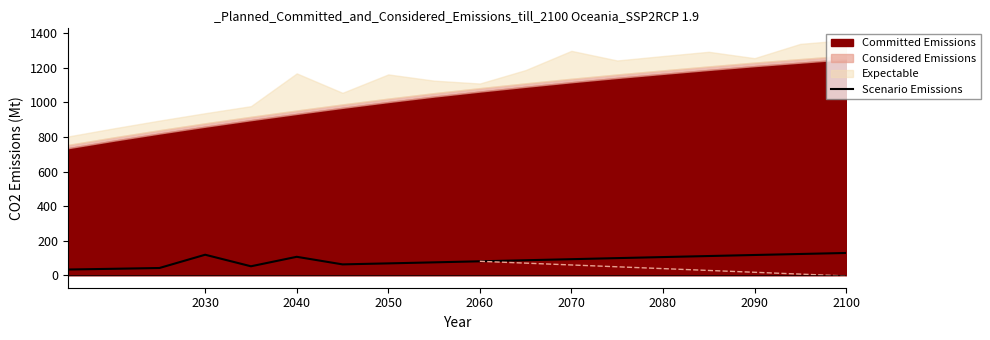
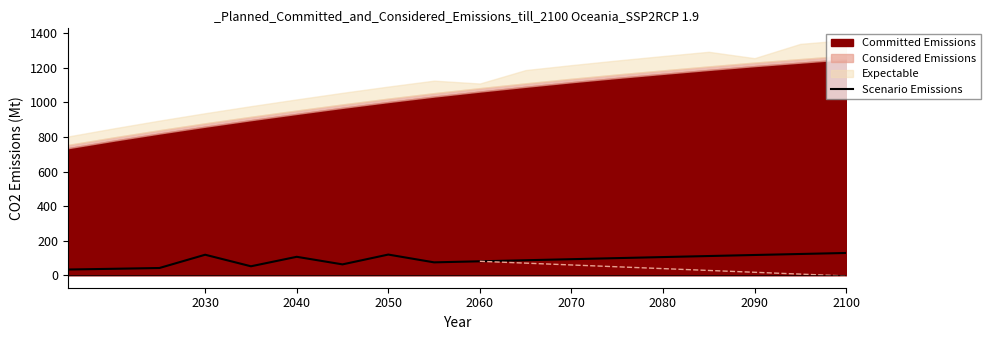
Expectable, 2040: 210 -> 60
Scenario Emissions, 2050: 70 -> 120
Expectable, 2050: 140 -> 70
Expectable, 2070: 160 -> 80
